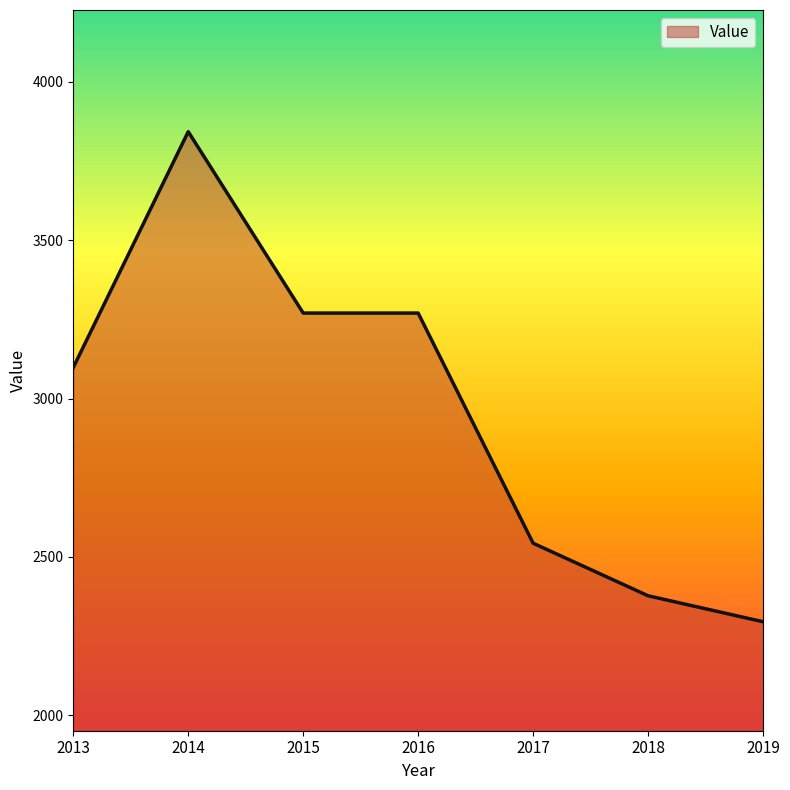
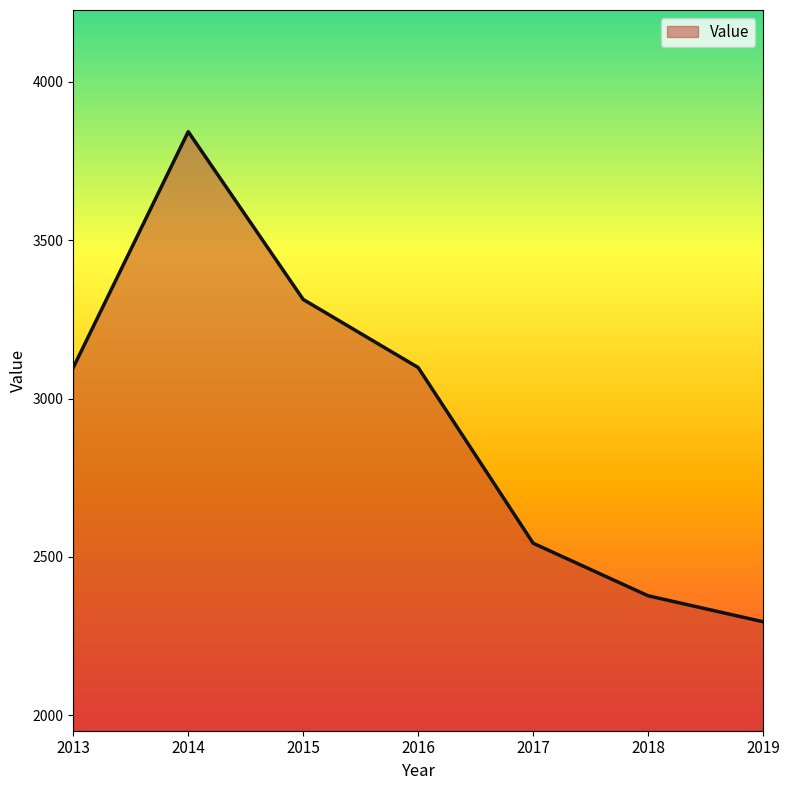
2015: 3270 -> 3310
2016: 3270 -> 3100
